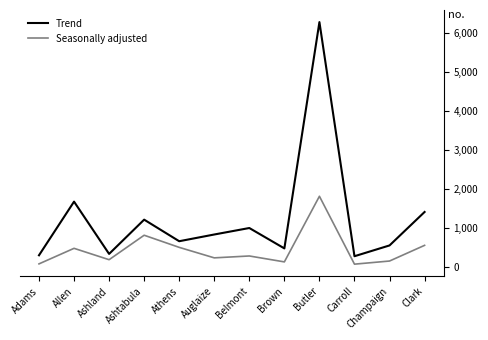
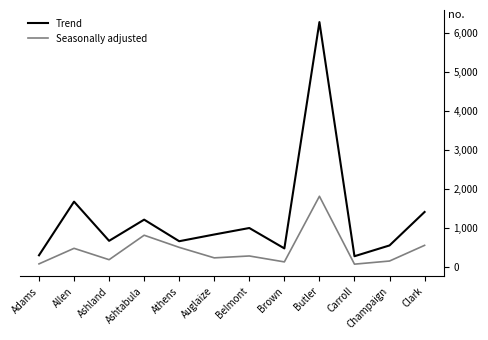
Trend, Ashland: 300 -> 700
